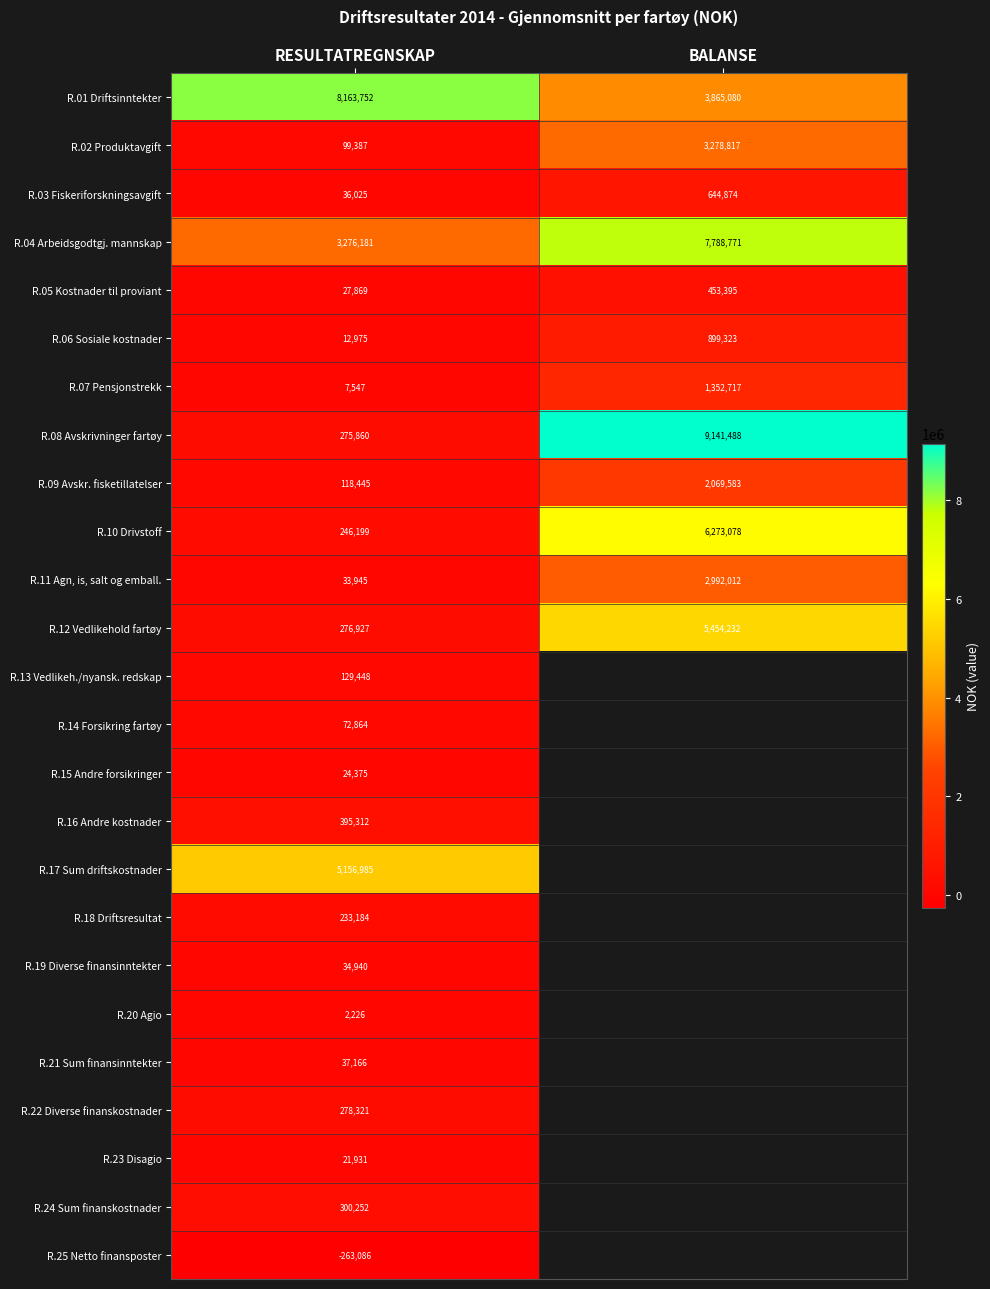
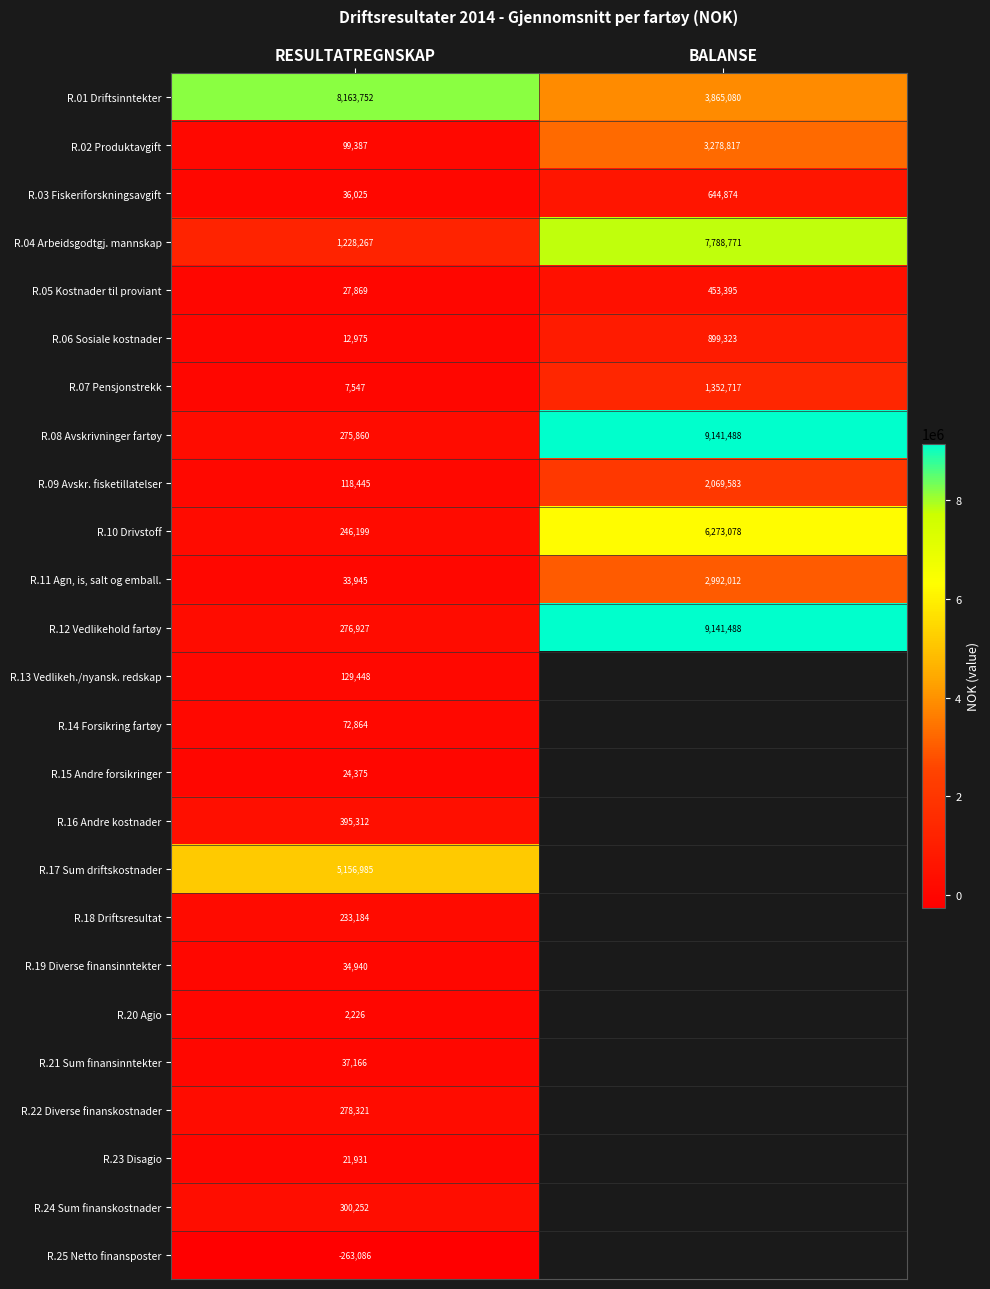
R.04 Arbeidsgodtgj. mannskap, RESULTATREGNSKAP: 3,276,181 -> 1,228,267
R.12 Vedlikehold fartøy, BALANSE: 5,454,232 -> 9,141,488
